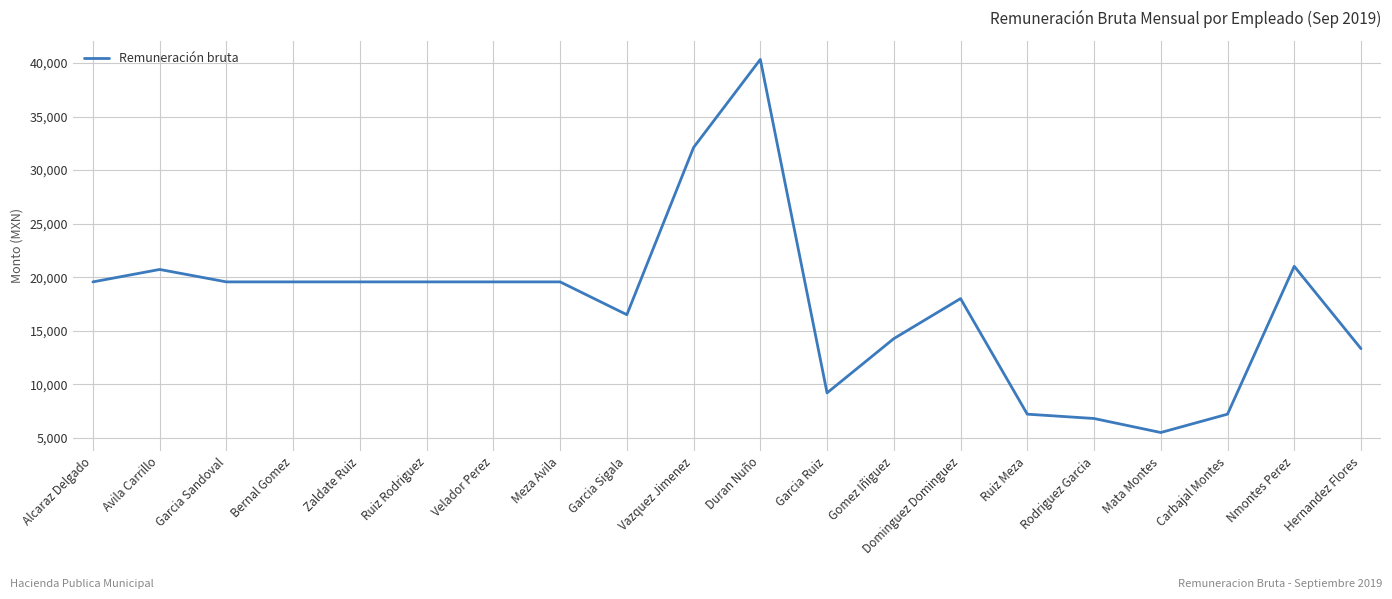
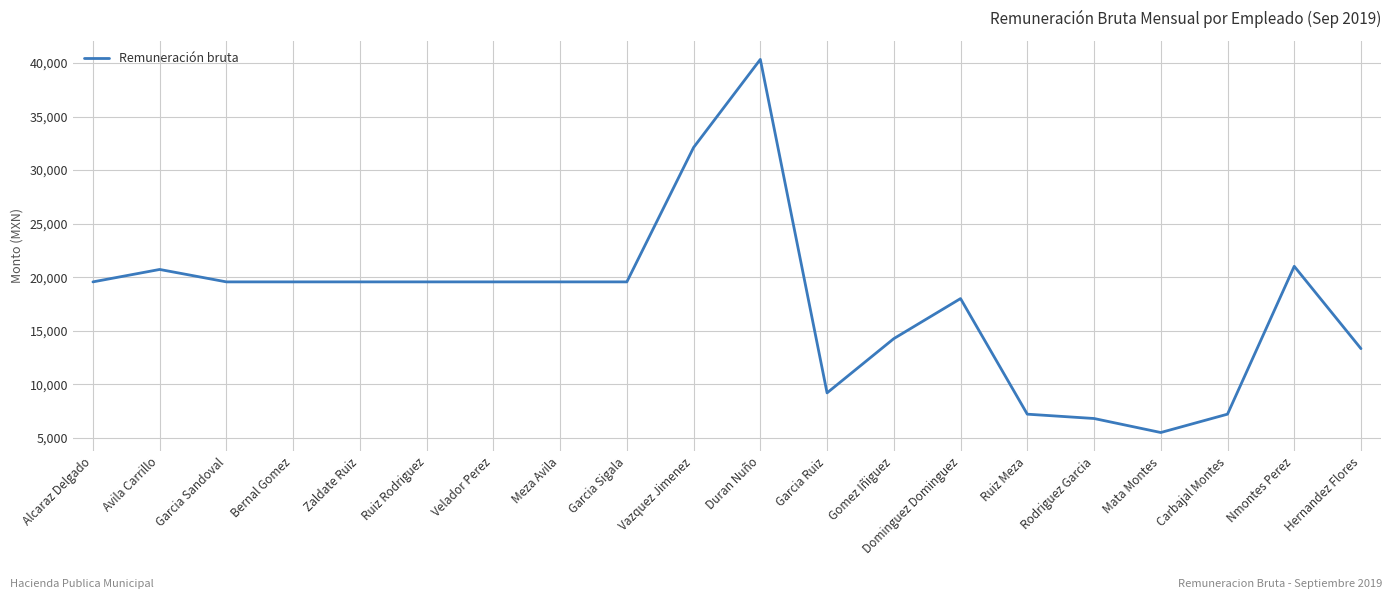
Garcia Sigala: 16,500 -> 19,600
